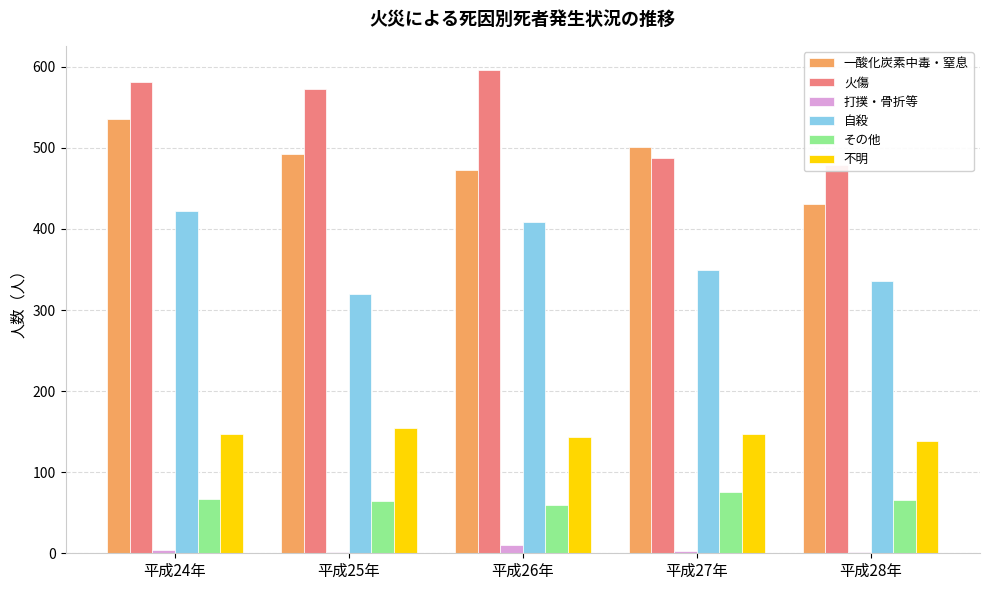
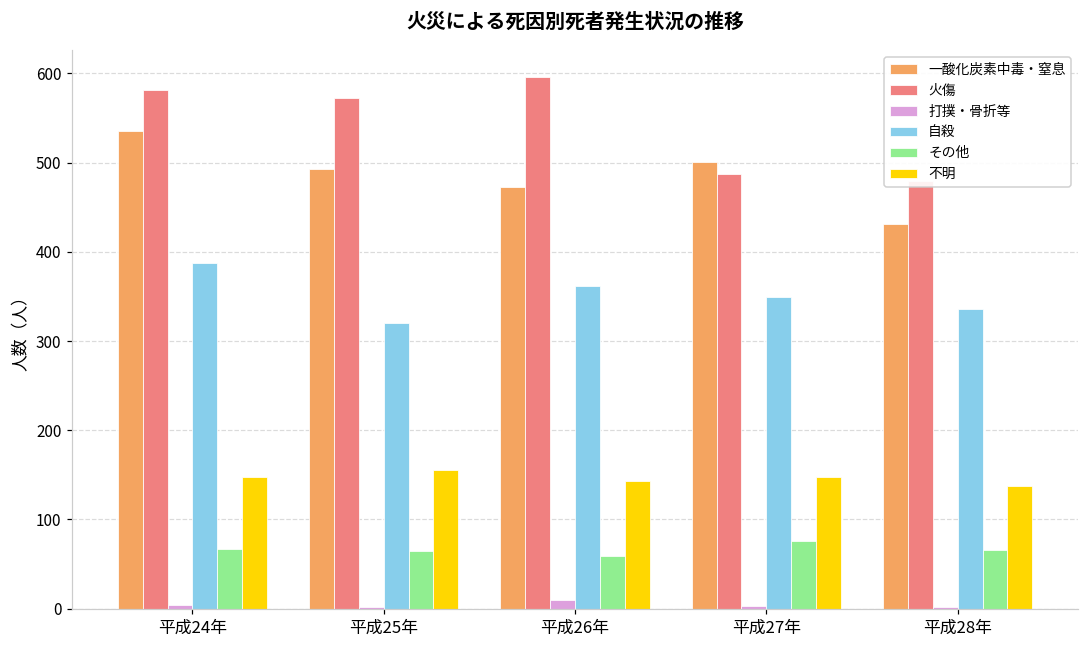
自殺, 平成24年: 420 -> 390
自殺, 平成26年: 410 -> 360
